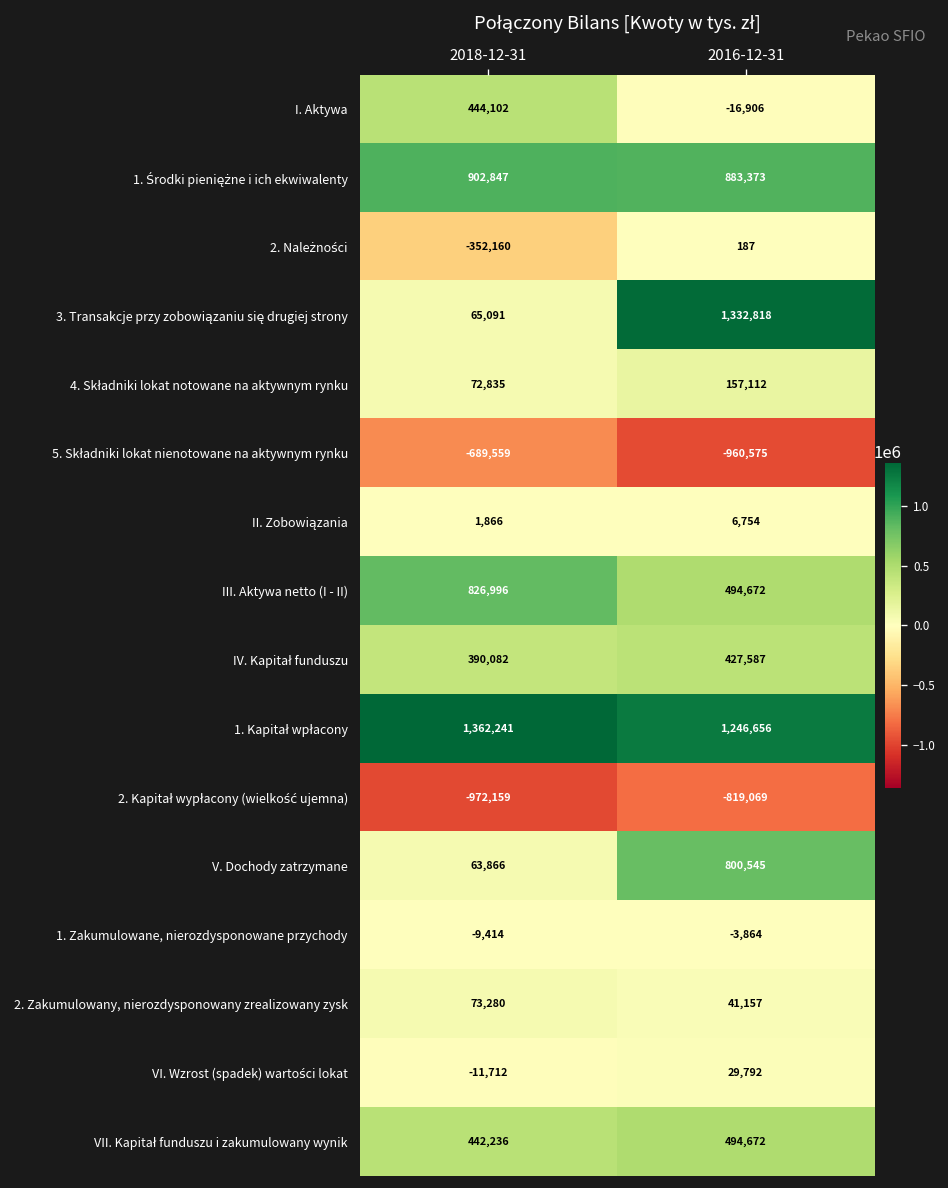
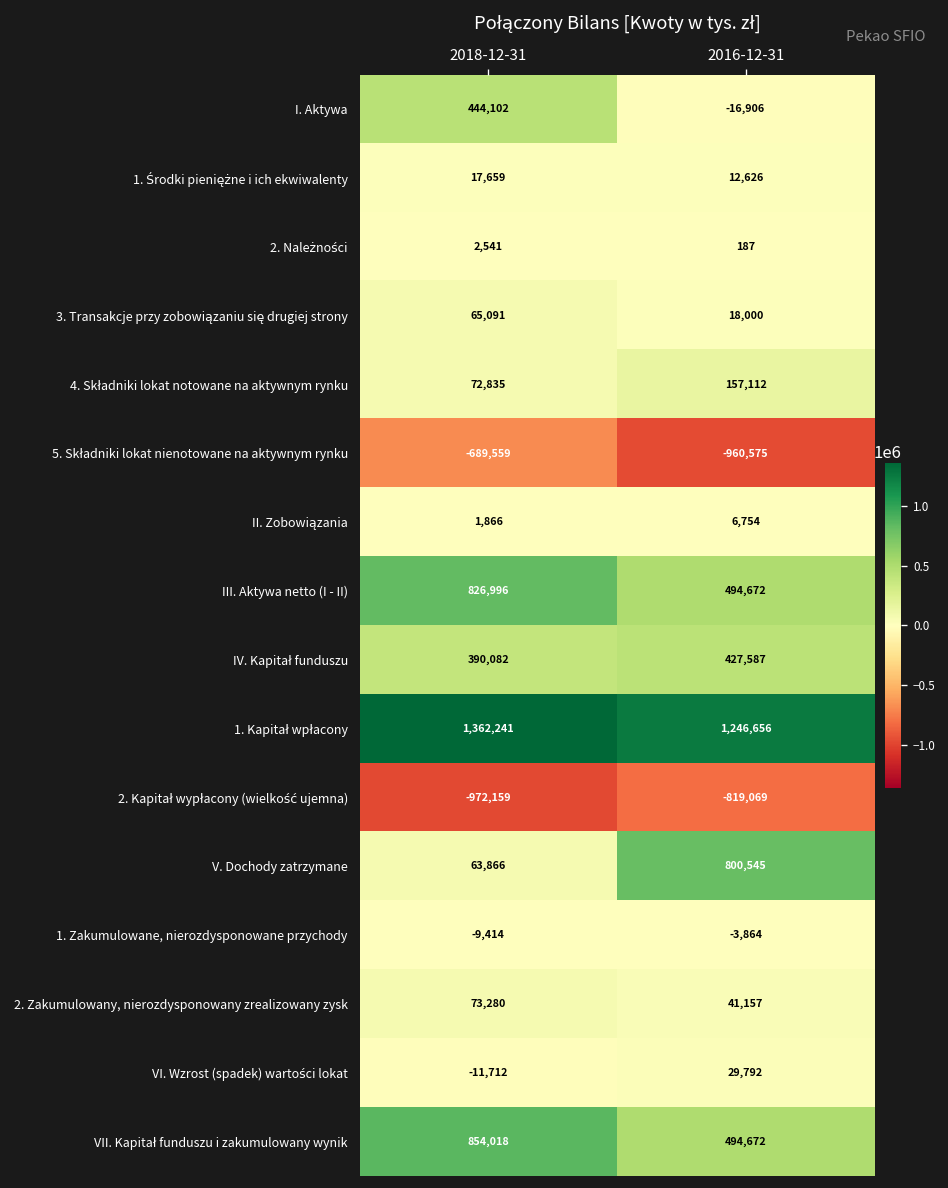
1. Środki pieniężne i ich ekwiwalenty, 2018-12-31: 902,847 -> 17,659
1. Środki pieniężne i ich ekwiwalenty, 2016-12-31: 883,373 -> 12,626
2. Należności, 2018-12-31: -352,160 -> 2,541
3. Transakcje przy zobowiązaniu się drugiej strony, 2016-12-31: 1,332,818 -> 18,000
VII. Kapitał funduszu i zakumulowany wynik, 2018-12-31: 442,236 -> 854,018
